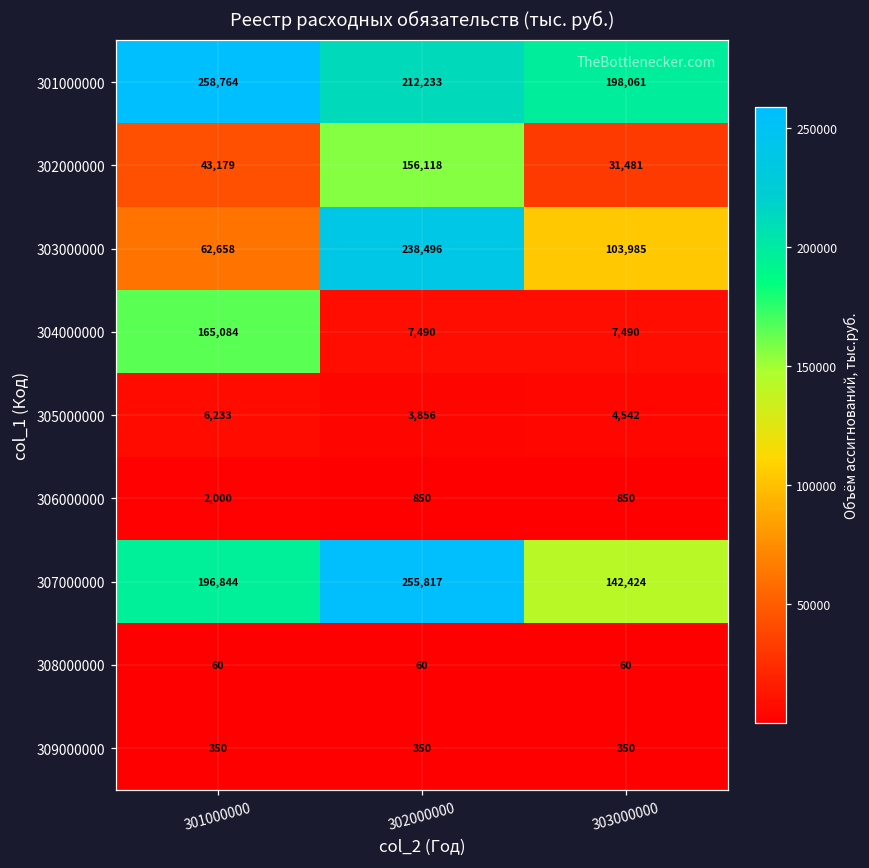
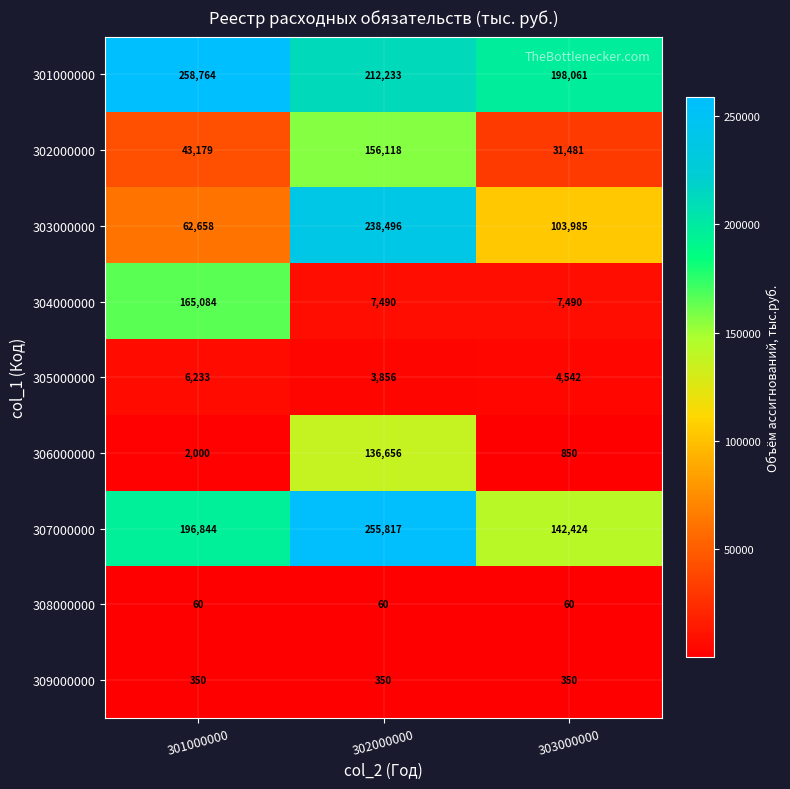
306000000, 302000000: 850 -> 136,656
